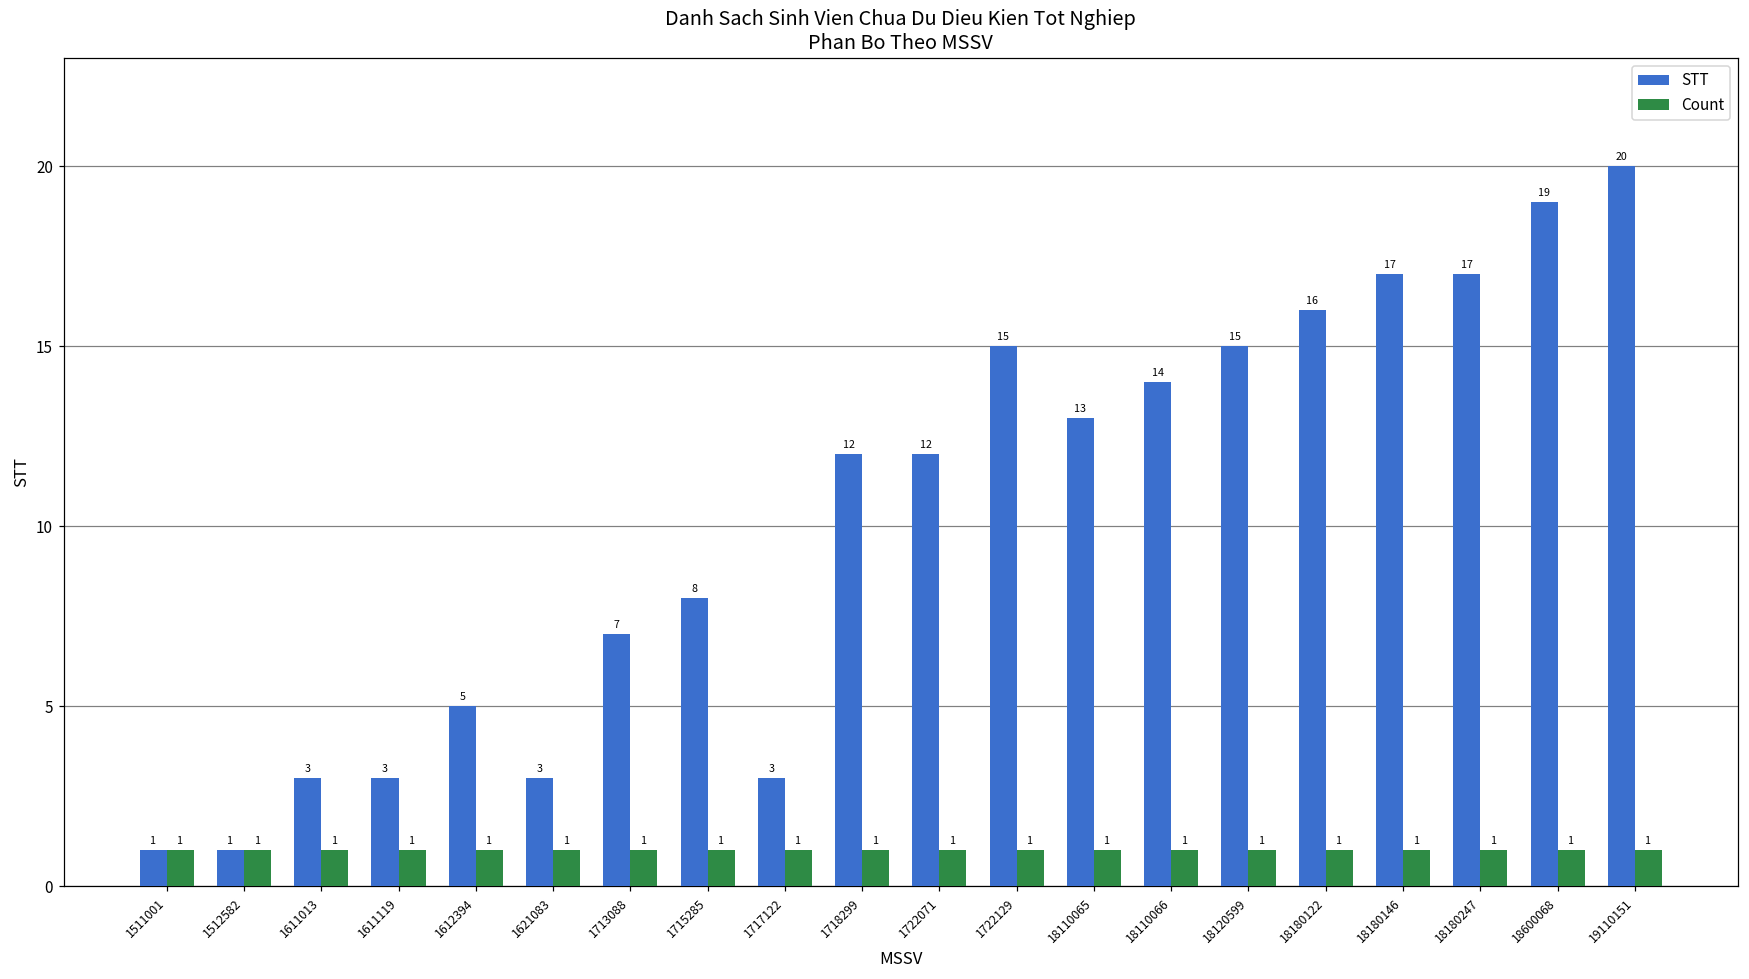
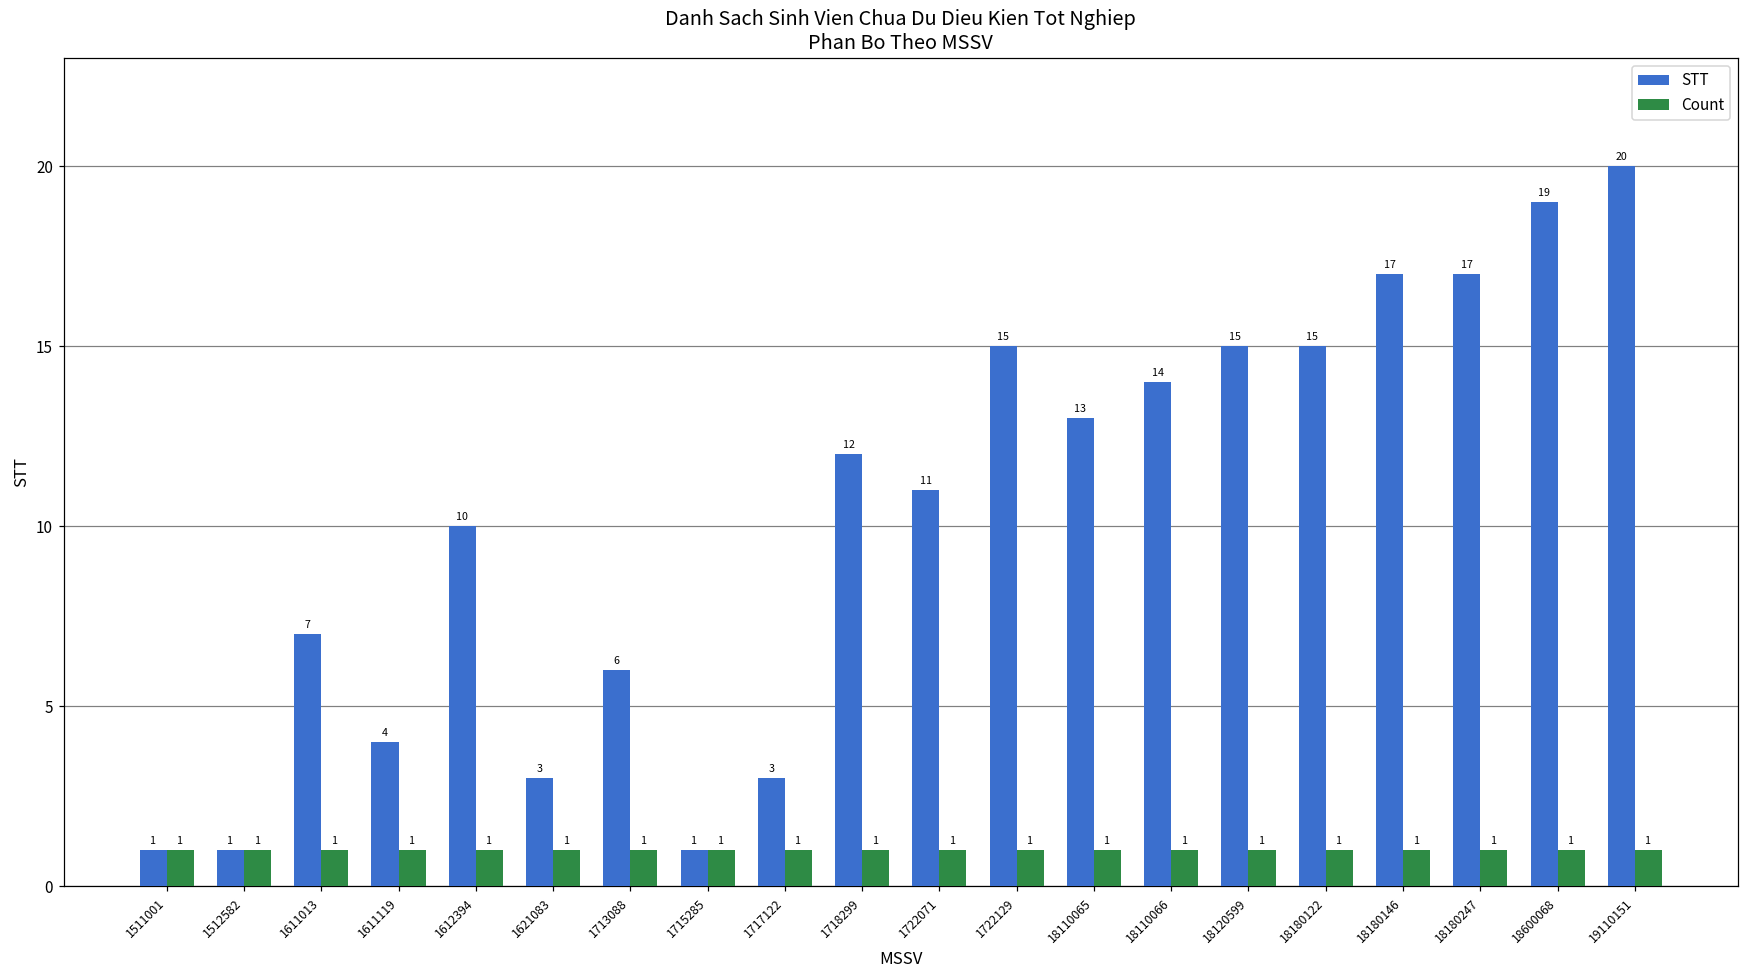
STT, 1611013: 3 -> 7
STT, 1611119: 3 -> 4
STT, 1612394: 5 -> 10
STT, 1713088: 7 -> 6
STT, 1715285: 8 -> 1
STT, 1722071: 12 -> 11
STT, 18180122: 16 -> 15
